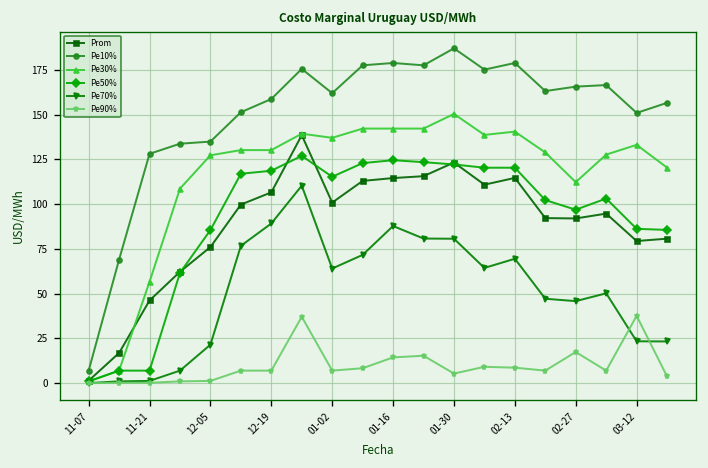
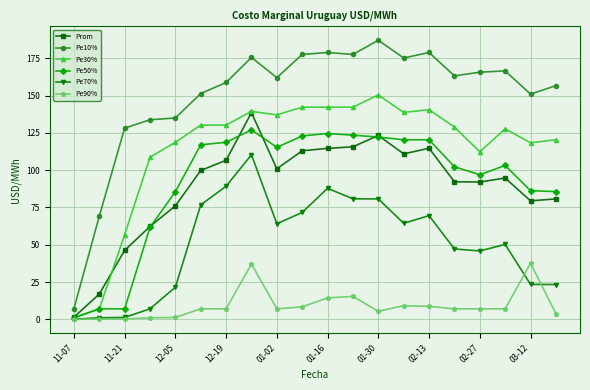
Pe30%, 12-05: 127 -> 119
Pe90%, 02-27: 17 -> 7
Pe30%, 03-12: 133 -> 118
